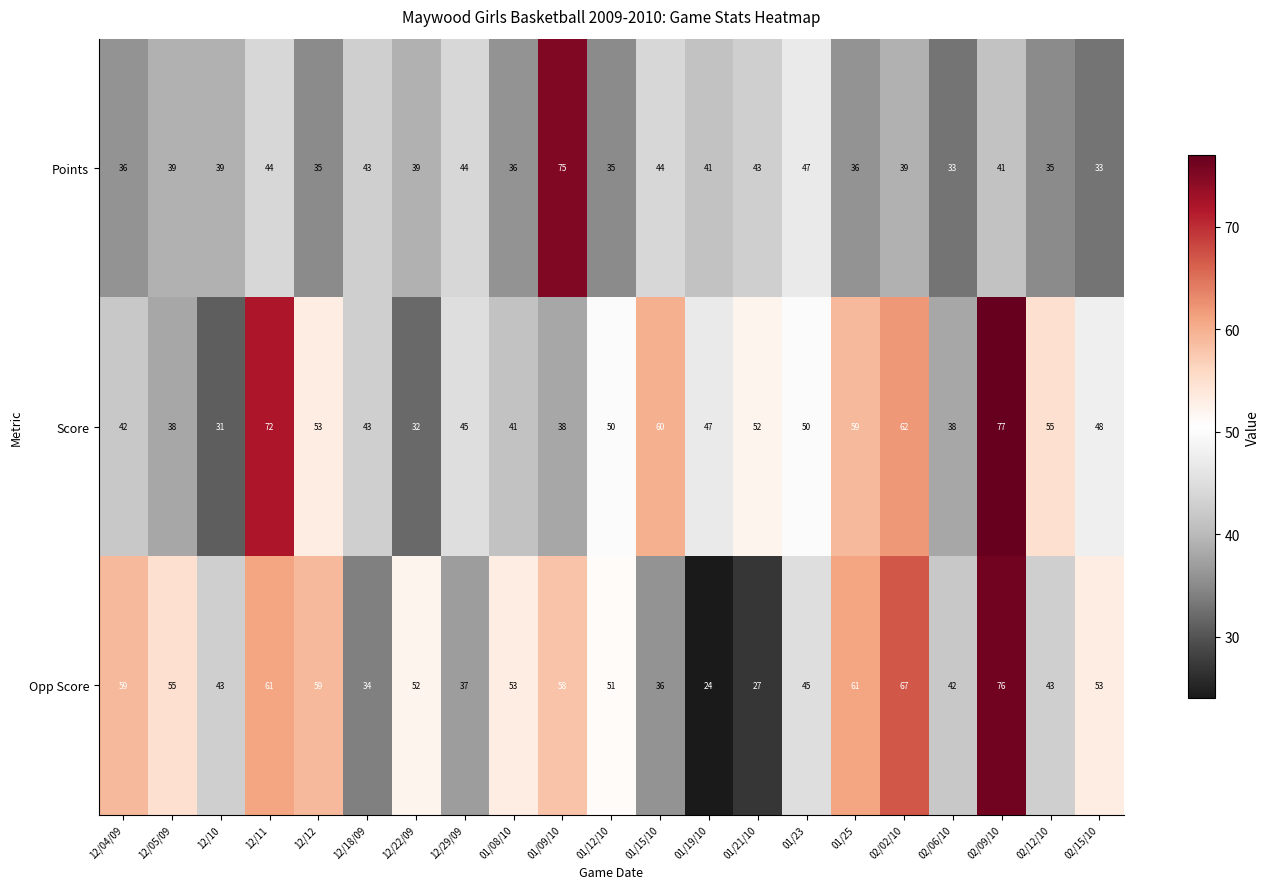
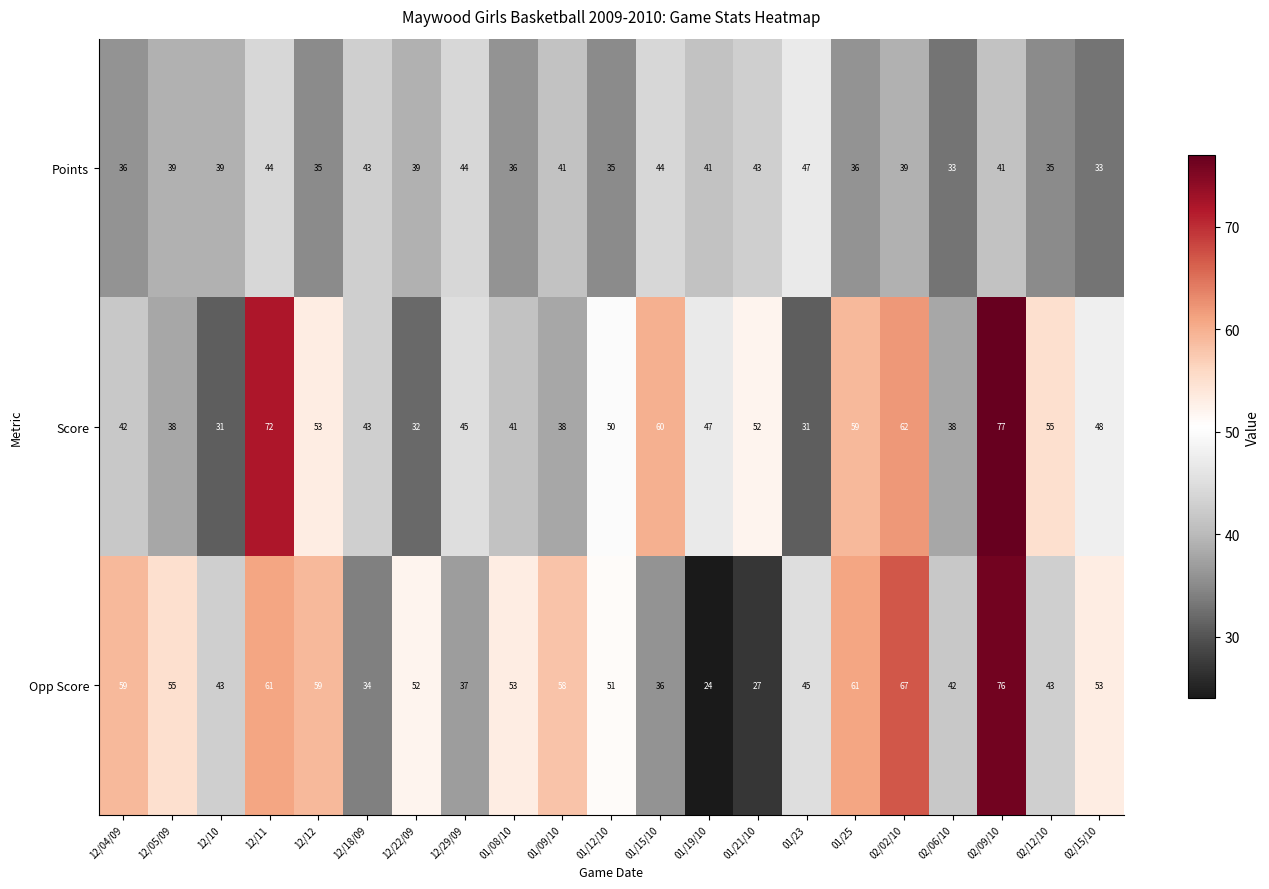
Points, 01/09/10: 75 -> 41
Score, 01/23: 50 -> 31
